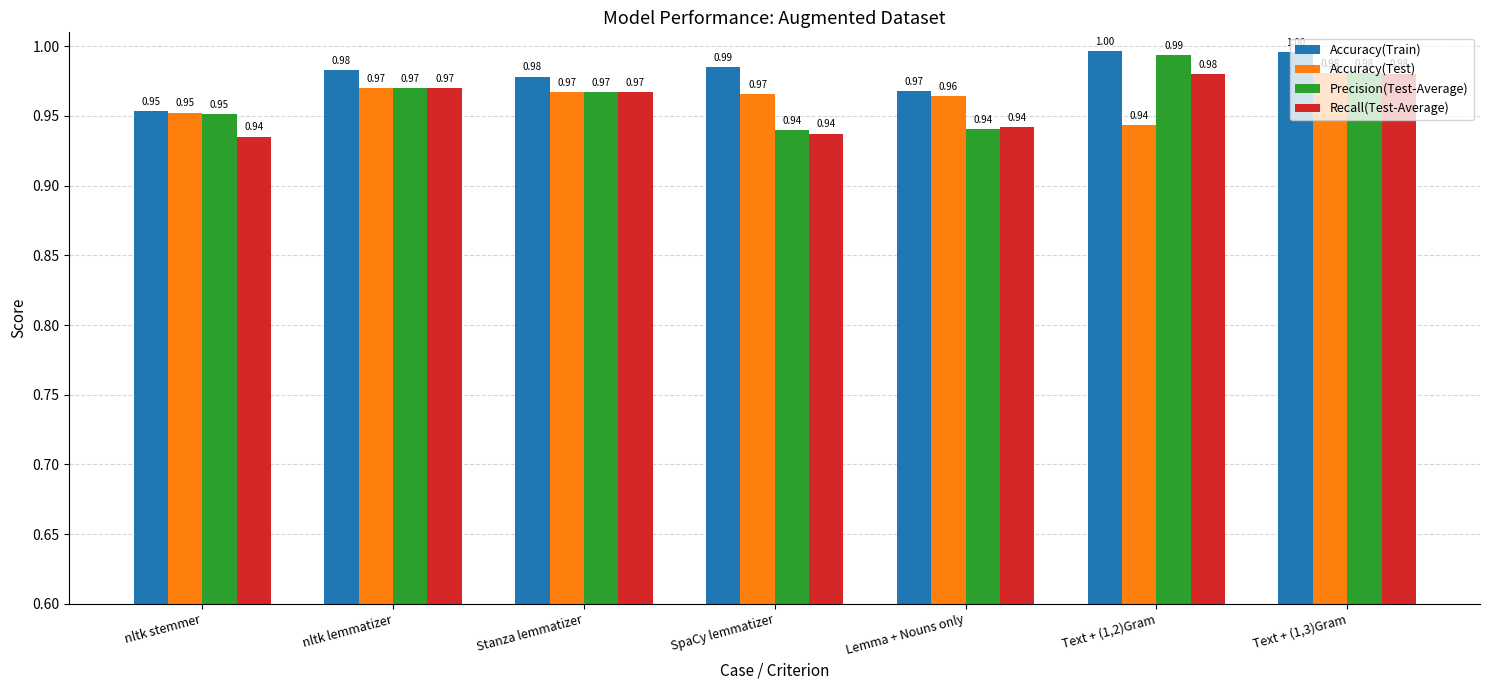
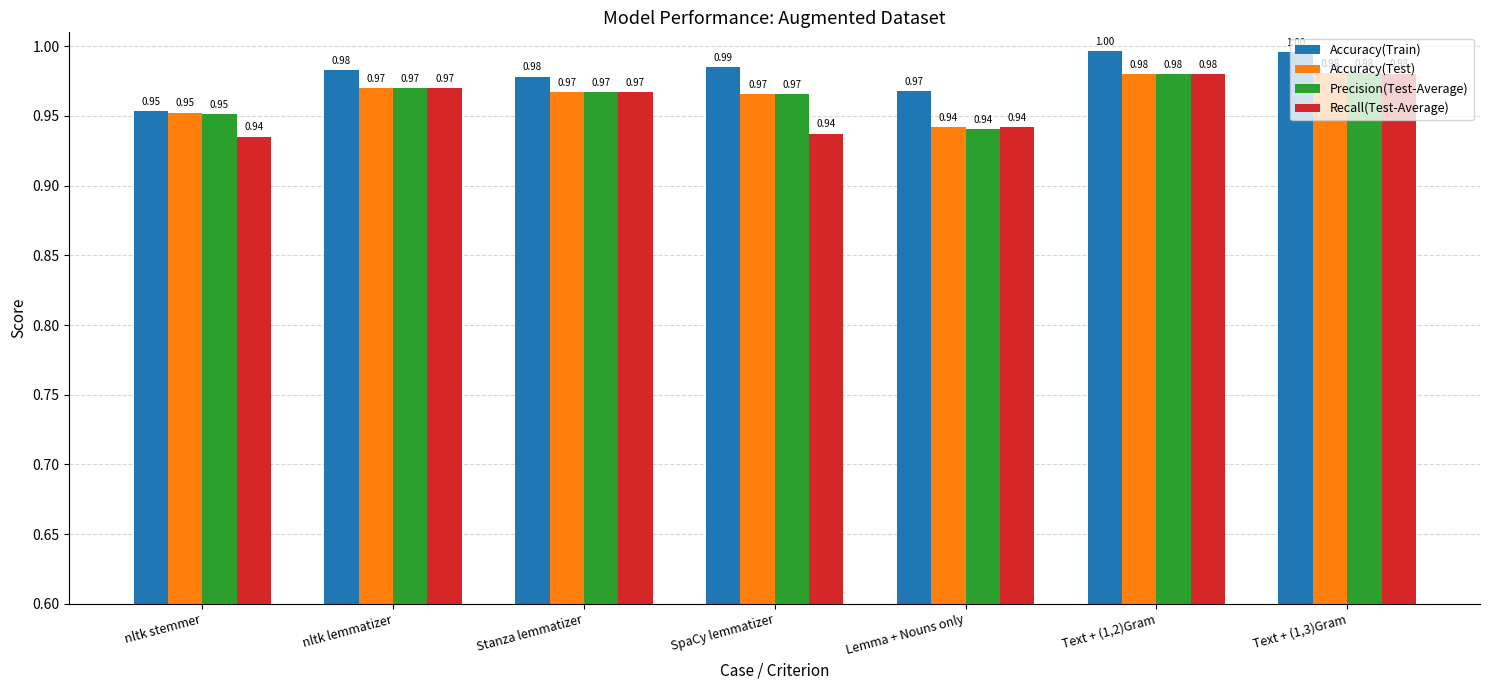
Precision(Test-Average), SpaCy lemmatizer: 0.94 -> 0.97
Accuracy(Test), Lemma + Nouns only: 0.96 -> 0.94
Accuracy(Test), Text + (1,2)Gram: 0.94 -> 0.98
Precision(Test-Average), Text + (1,2)Gram: 0.99 -> 0.98
